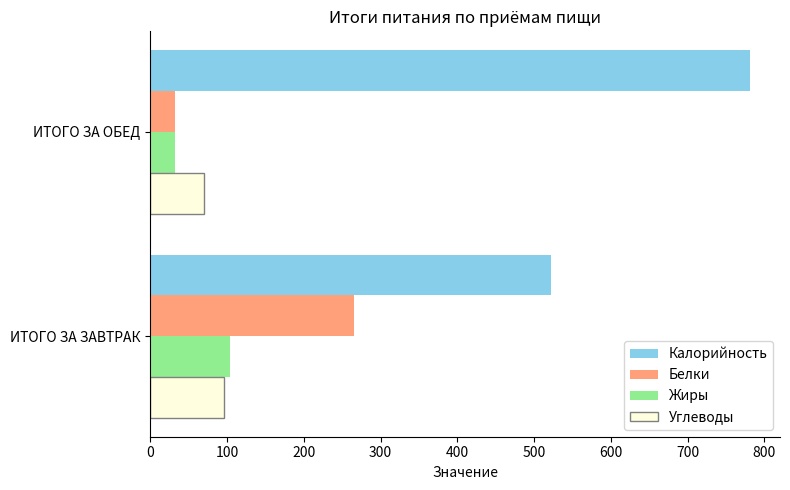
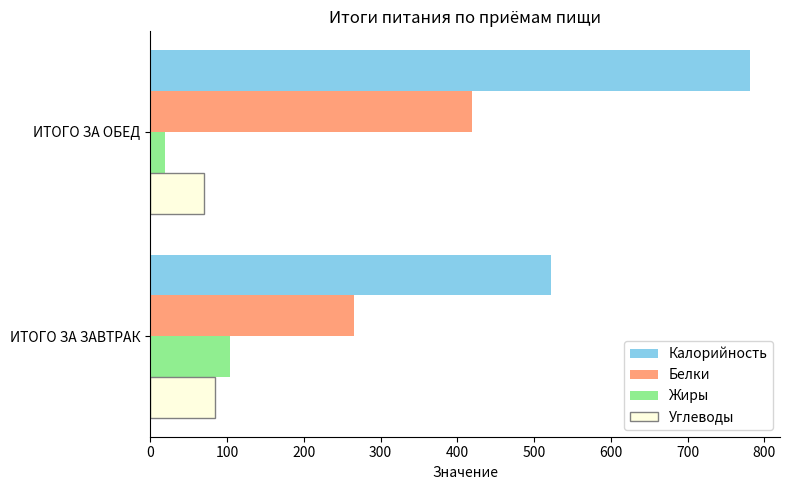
Белки, ИТОГО ЗА ОБЕД: 30 -> 420
Жиры, ИТОГО ЗА ОБЕД: 30 -> 20
Углеводы, ИТОГО ЗА ЗАВТРАК: 100 -> 90
